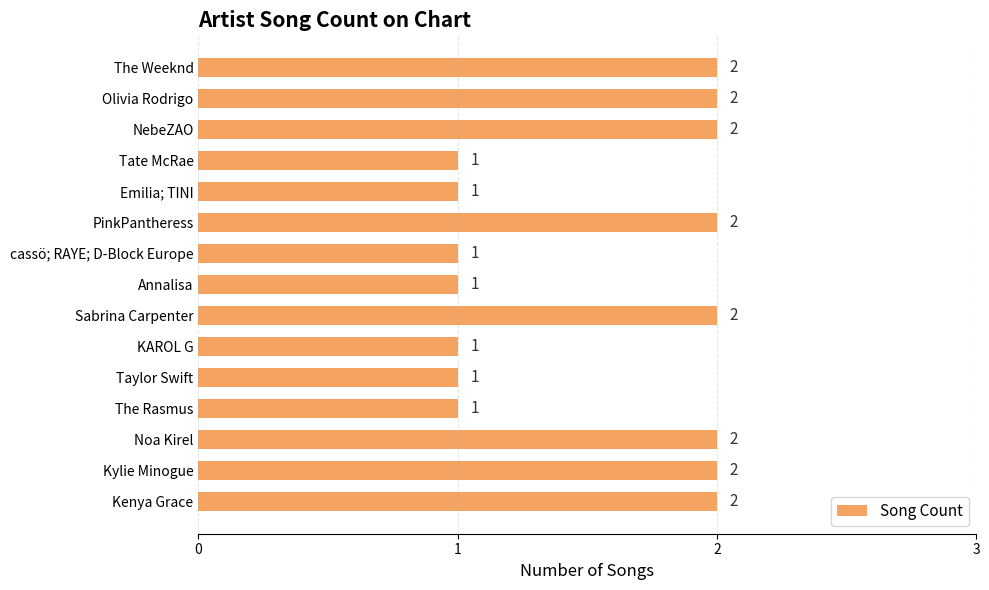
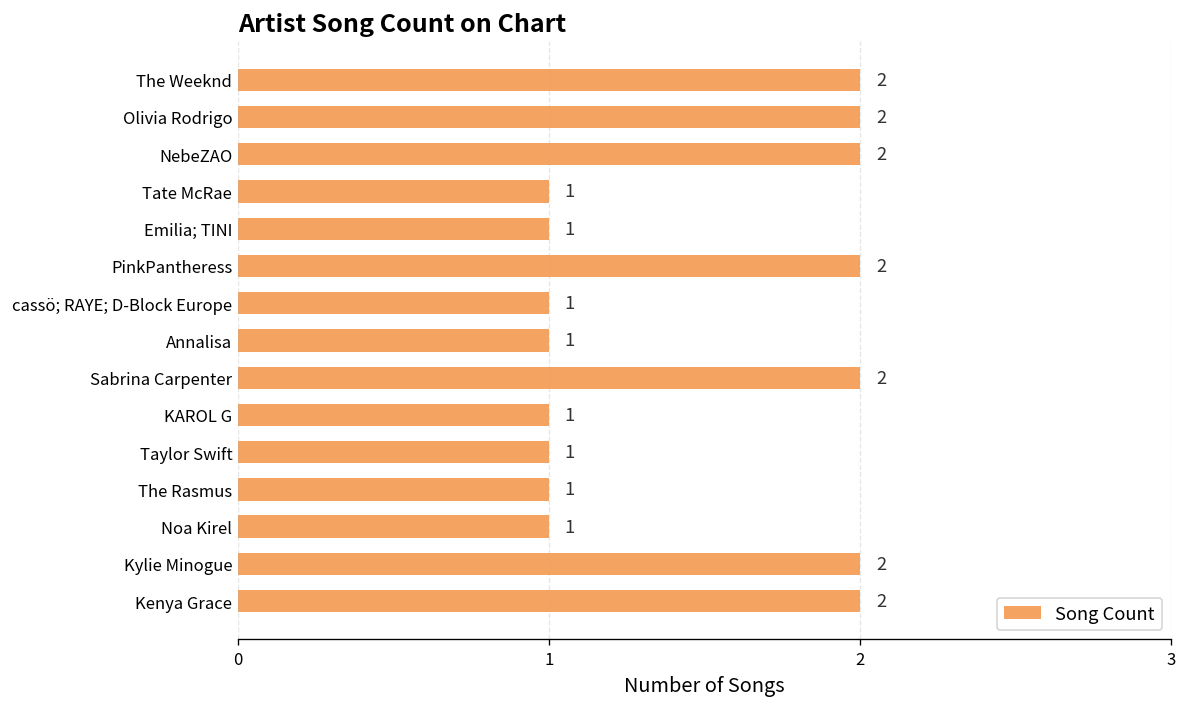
Noa Kirel: 2 -> 1
